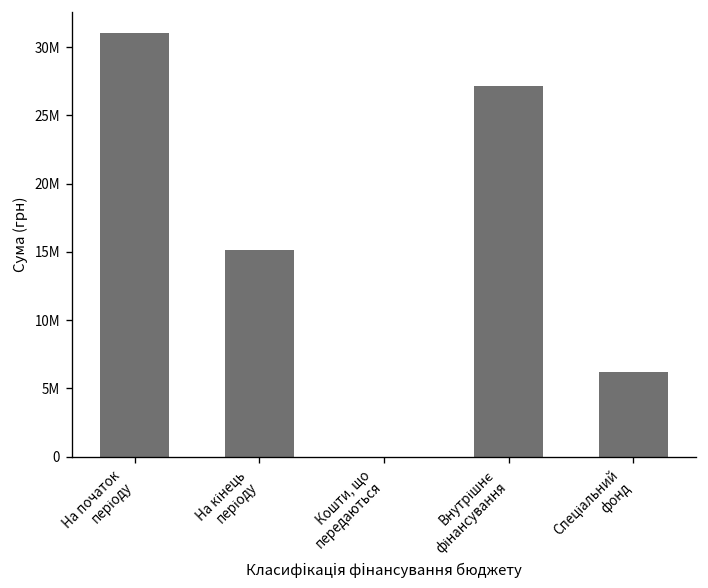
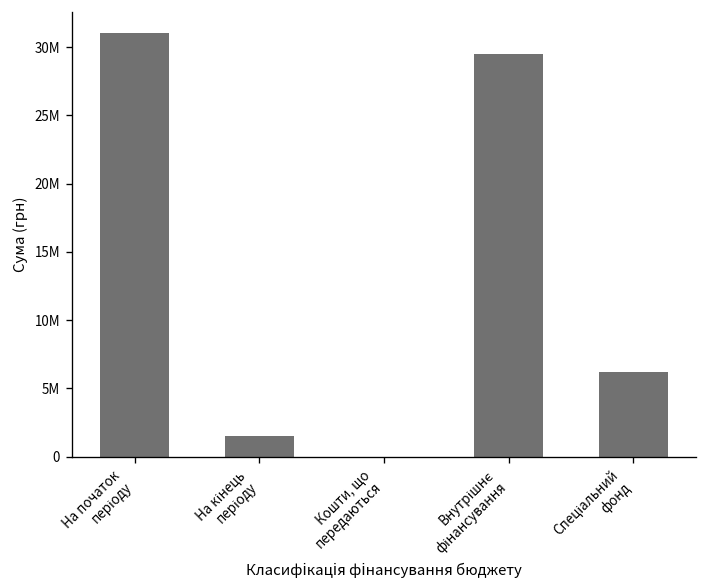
На кінець періоду: 15100000 -> 1500000
Внутрішнє фінансування: 27200000 -> 29500000
